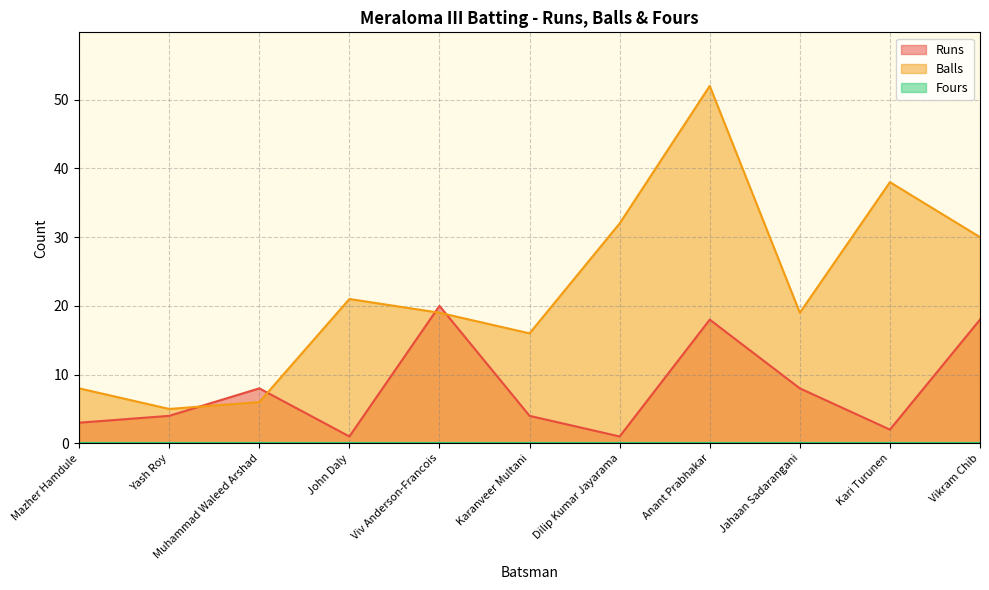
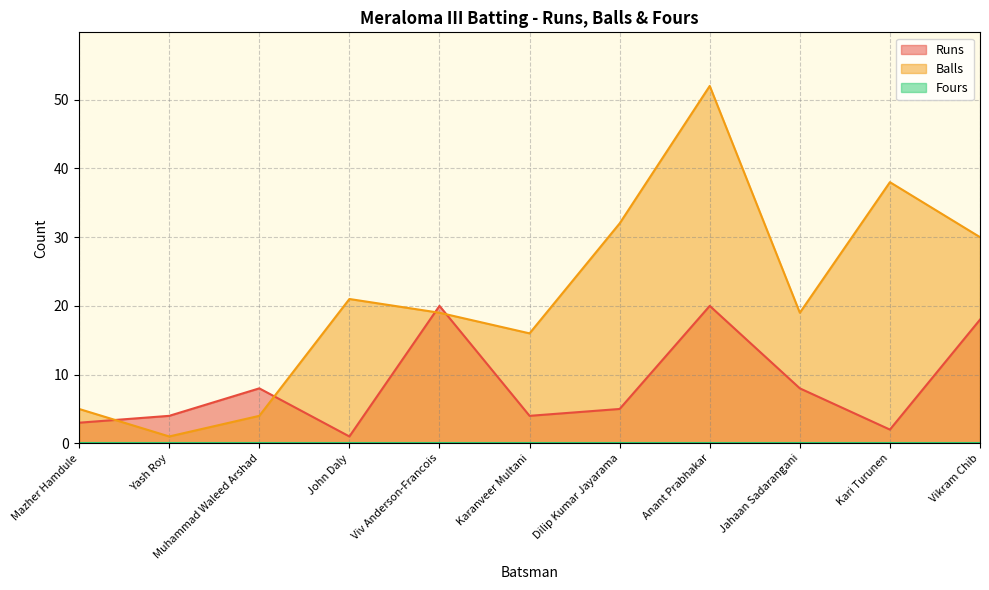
Balls, Mazher Hamdule: 8 -> 5
Balls, Yash Roy: 5 -> 1
Balls, Muhammad Waleed Arshad: 6 -> 4
Runs, Dilip Kumar Jayarama: 1 -> 5
Runs, Anant Prabhakar: 18 -> 20
